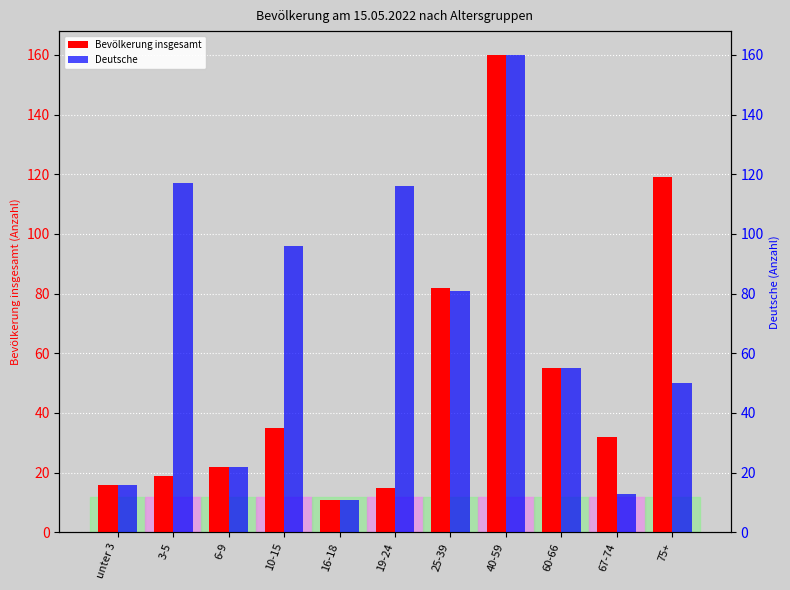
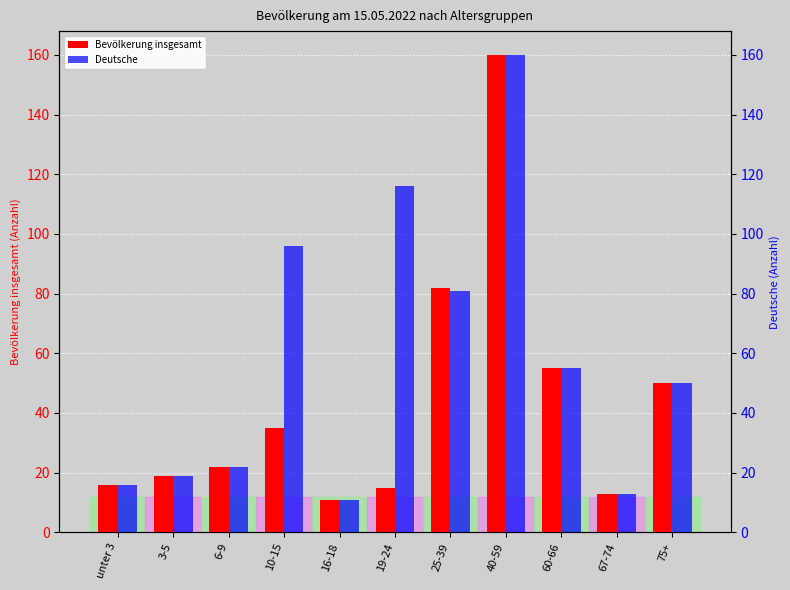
Bevölkerung insgesamt, 67-74: 32 -> 13
Bevölkerung insgesamt, 75+: 119 -> 50
Deutsche, 3-5: 117 -> 19
